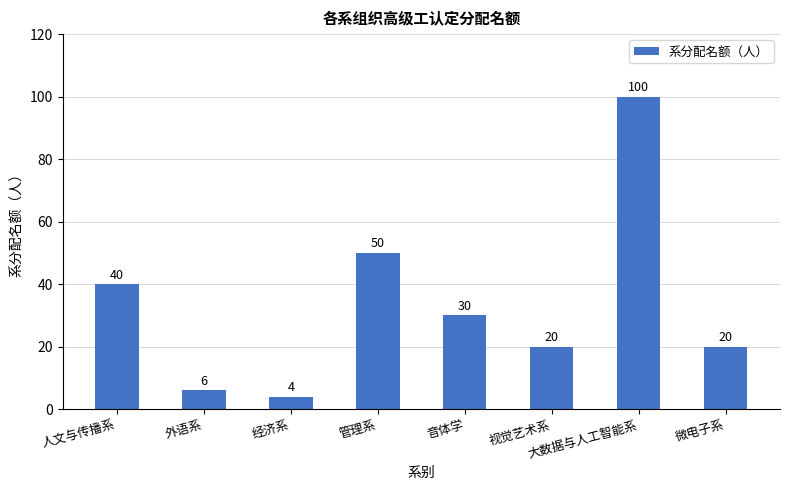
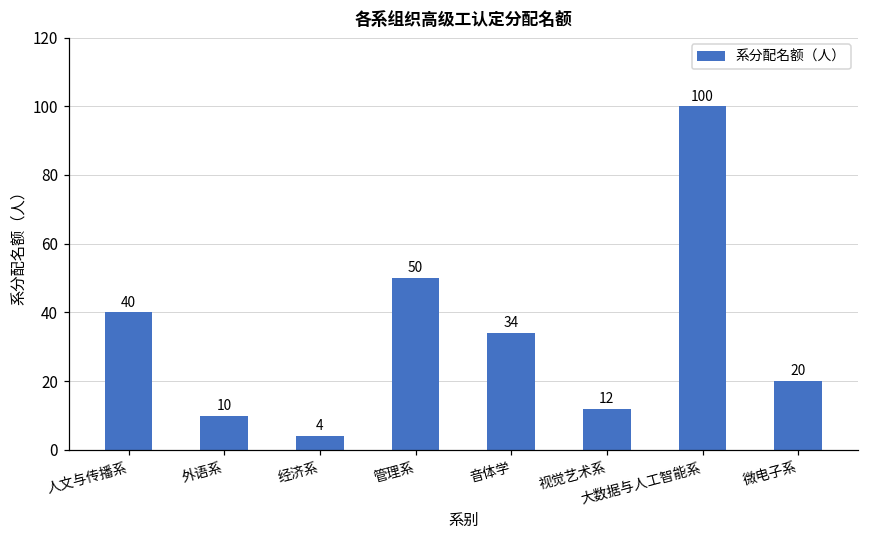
外语系: 6 -> 10
音体学: 30 -> 34
视觉艺术系: 20 -> 12
